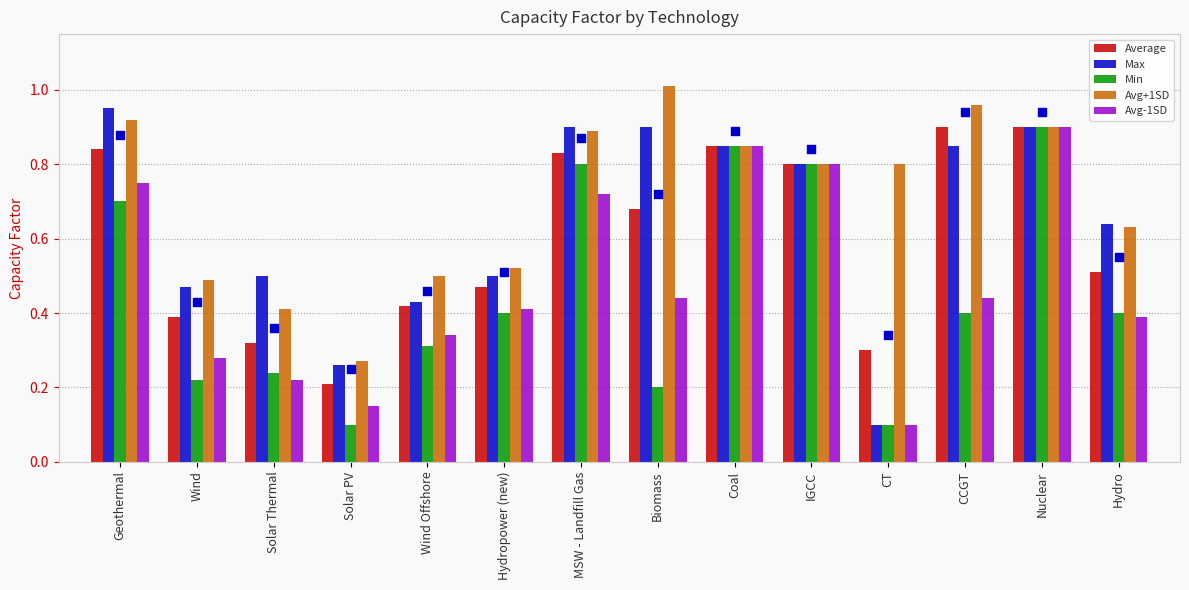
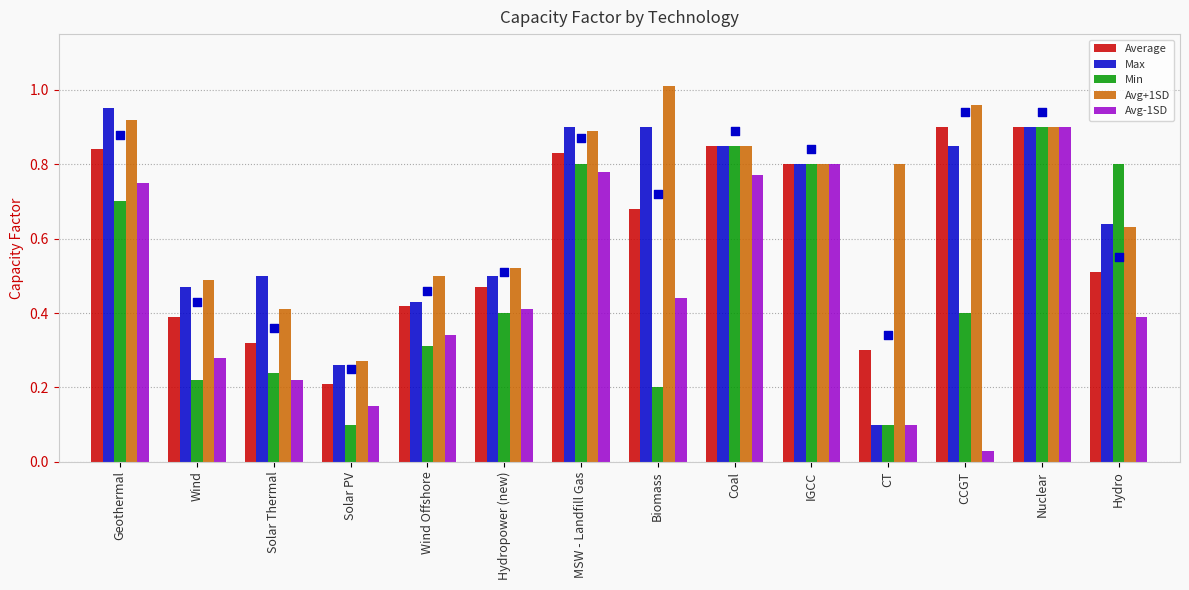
Avg-1SD, MSW - Landfill Gas: 0.72 -> 0.78
Avg-1SD, Coal: 0.85 -> 0.77
Avg-1SD, CCGT: 0.44 -> 0.03
Min, Hydro: 0.4 -> 0.8
